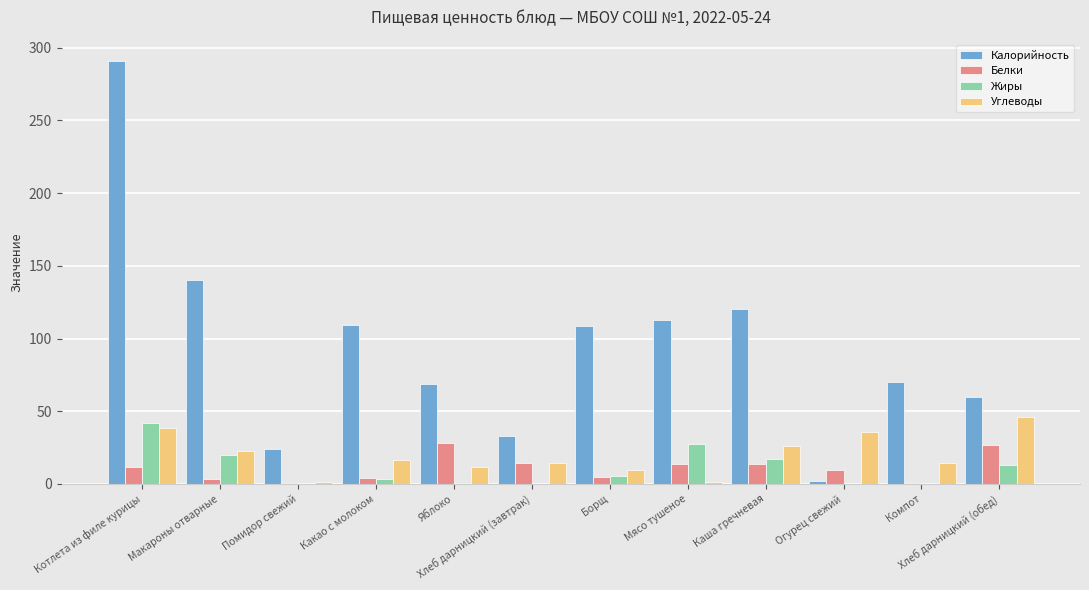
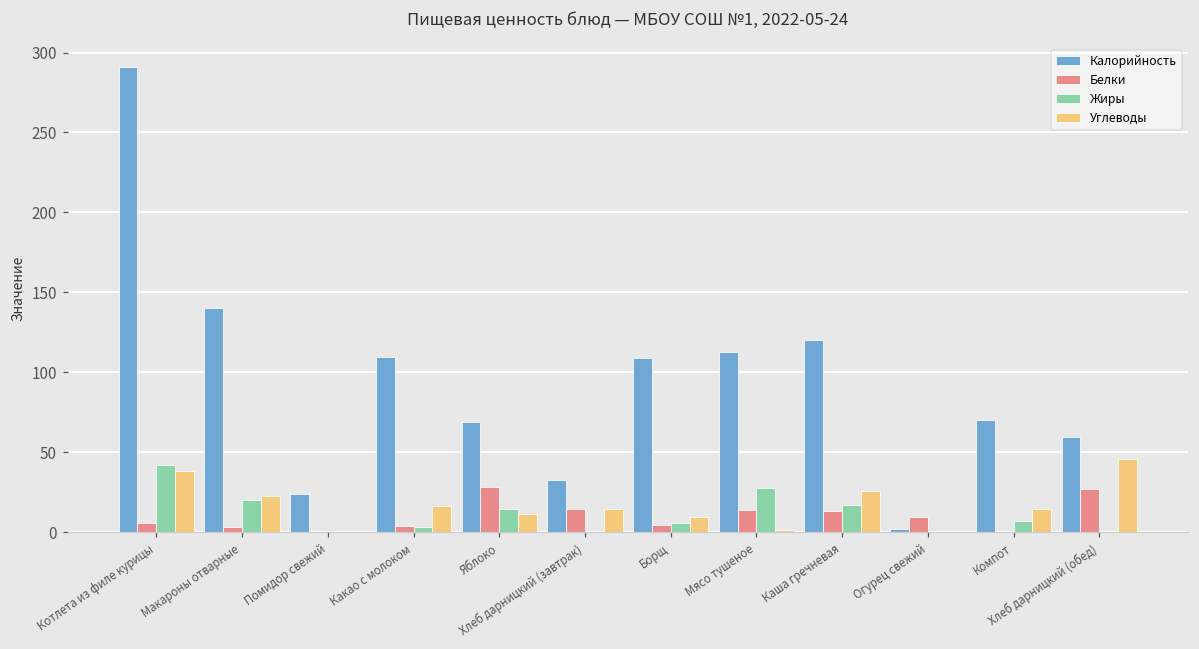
Белки, Котлета из филе курицы: 11 -> 6
Жиры, Яблоко: 1 -> 15
Углеводы, Огурец свежий: 35 -> 0
Жиры, Компот: 0 -> 7
Жиры, Хлеб дарницкий (обед): 13 -> 0
